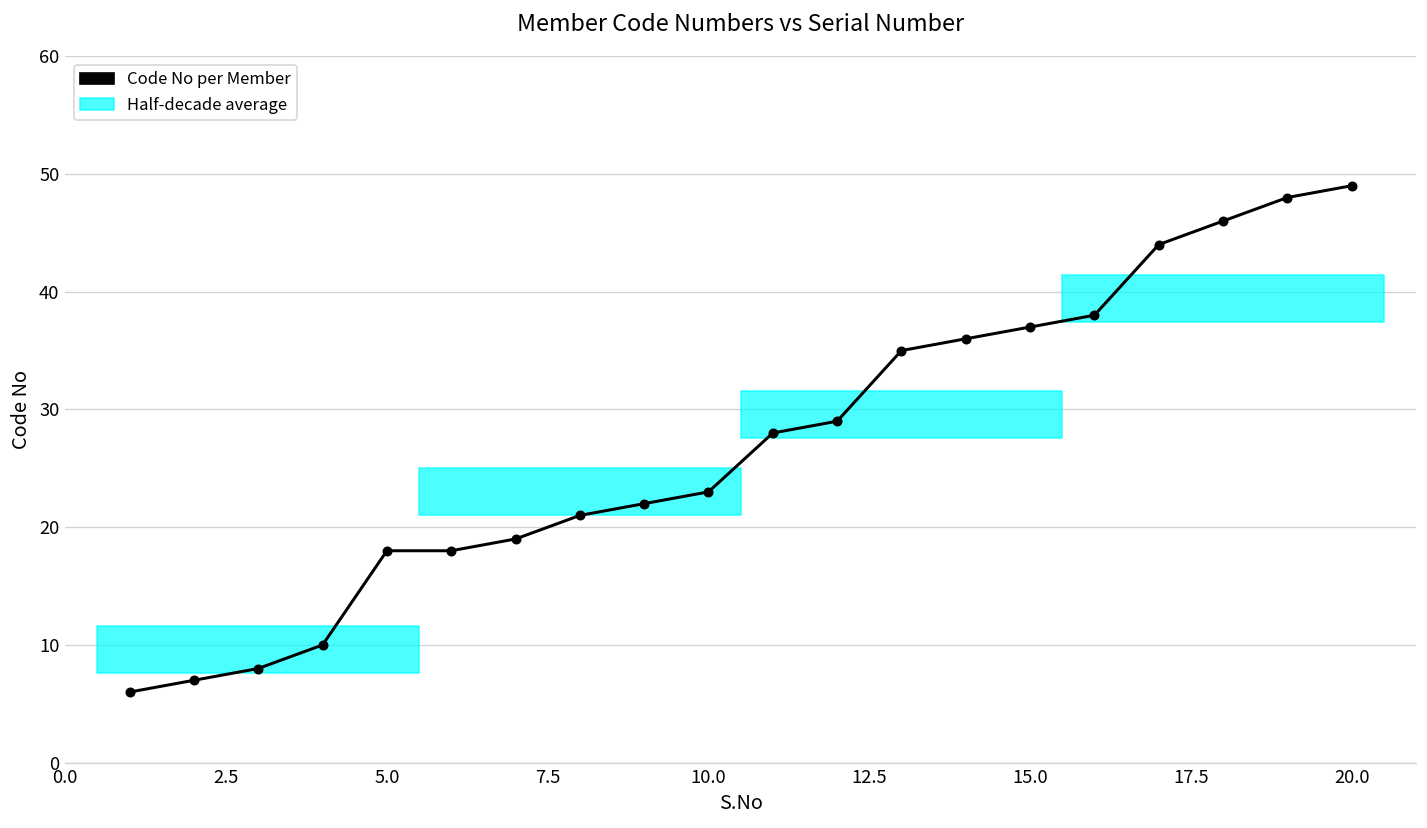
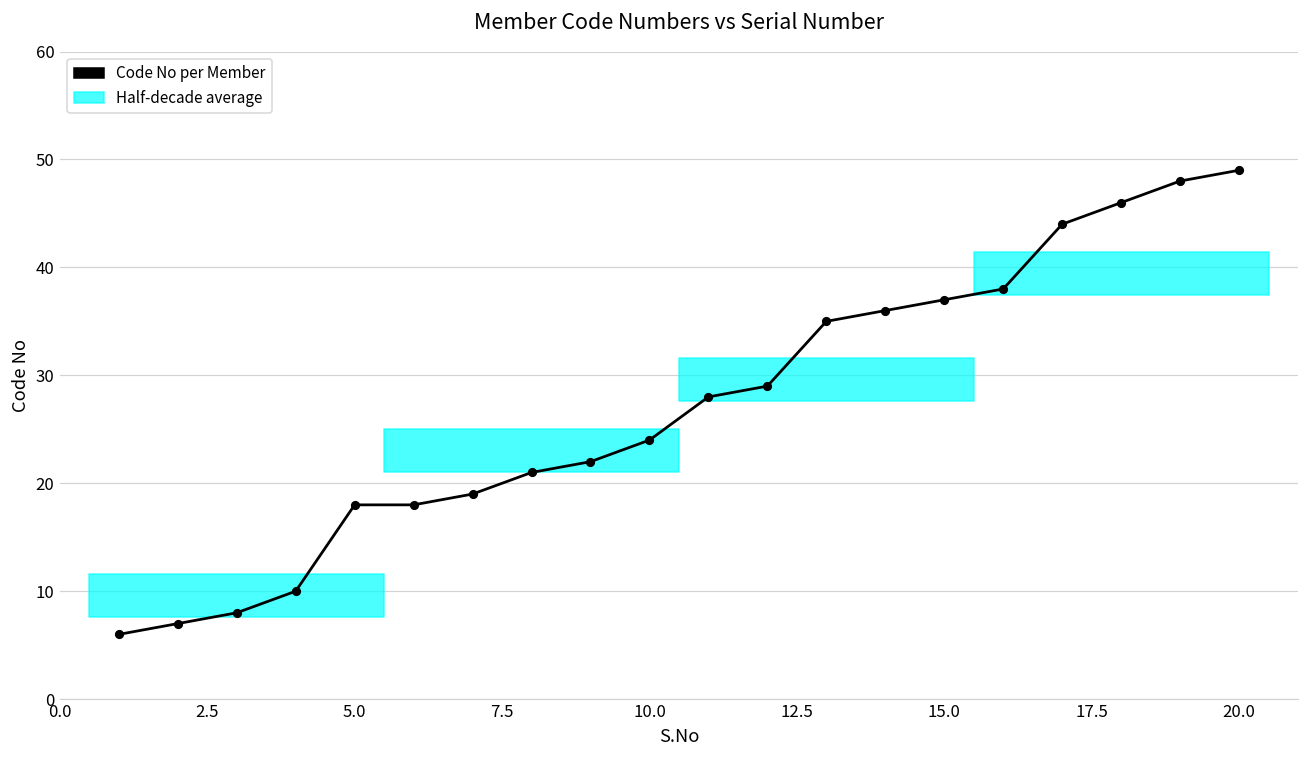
Code No per Member, 10.0: 23 -> 24
